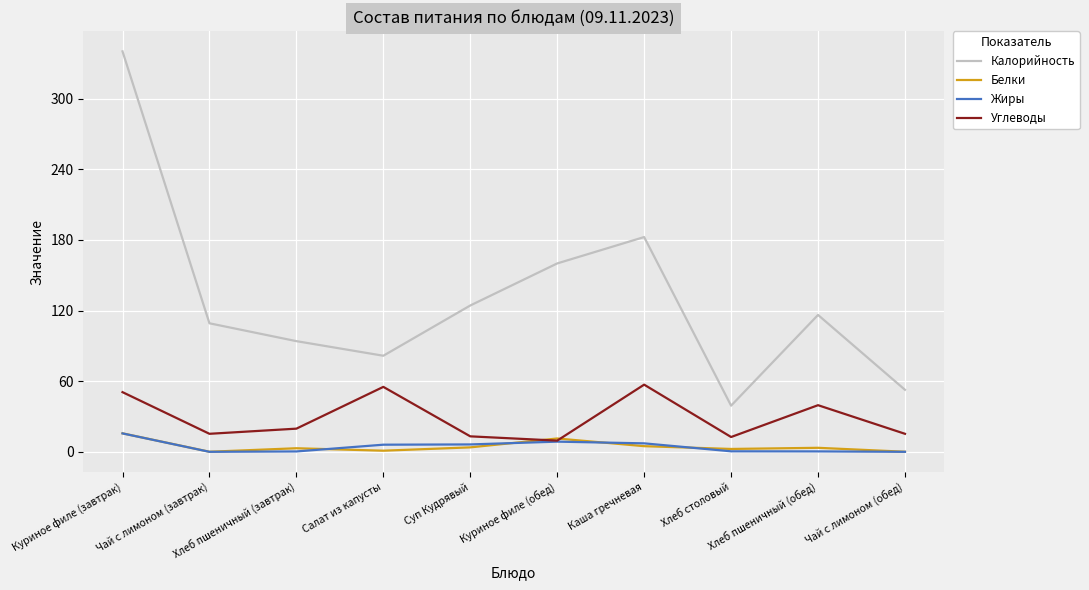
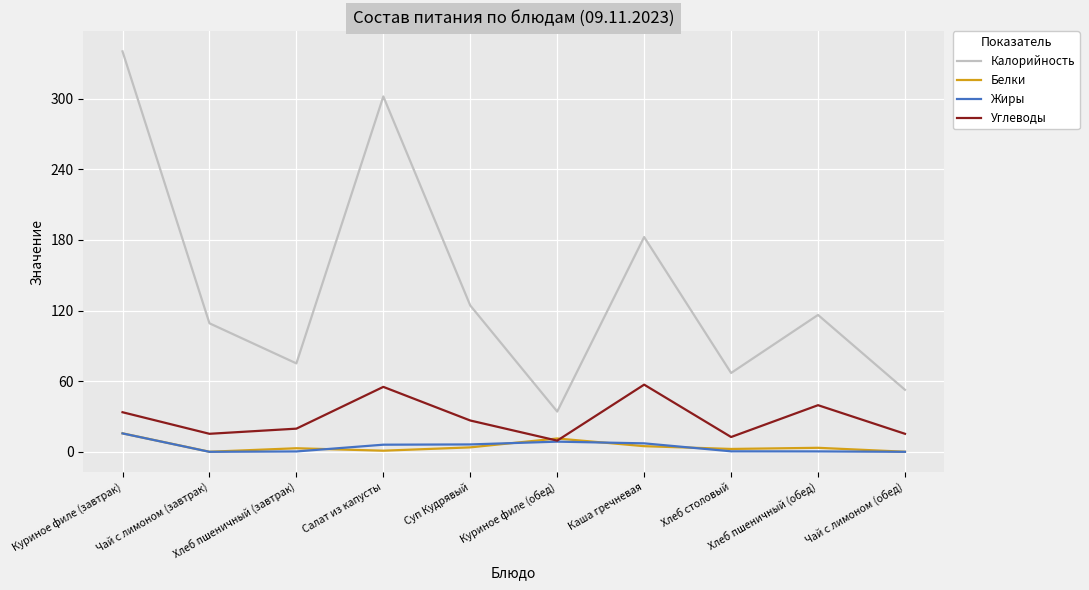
Углеводы, Куриное филе (завтрак): 51 -> 34
Калорийность, Хлеб пшеничный (завтрак): 94 -> 75
Калорийность, Салат из капусты: 82 -> 302
Углеводы, Суп Кудрявый: 13 -> 27
Калорийность, Куриное филе (обед): 160 -> 34
Калорийность, Хлеб столовый: 39 -> 67
